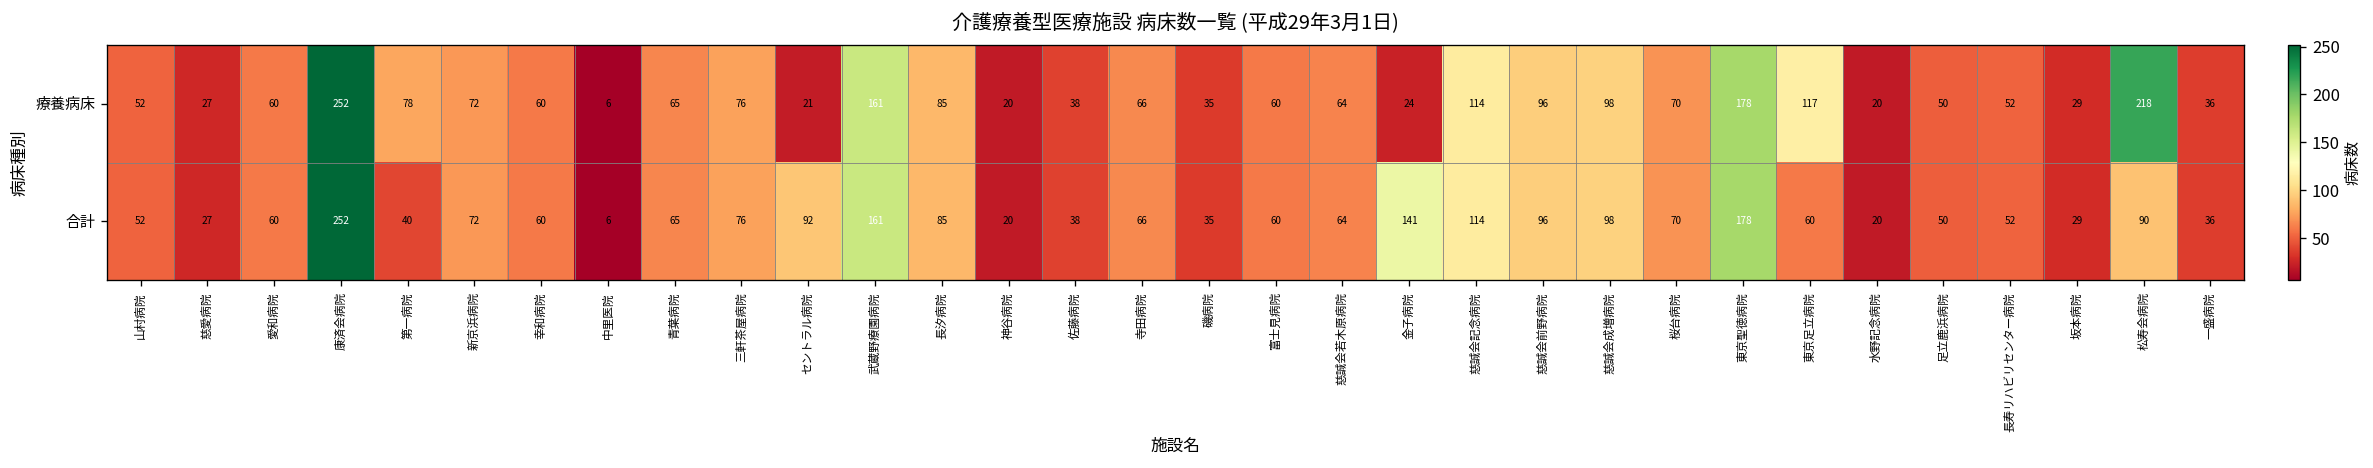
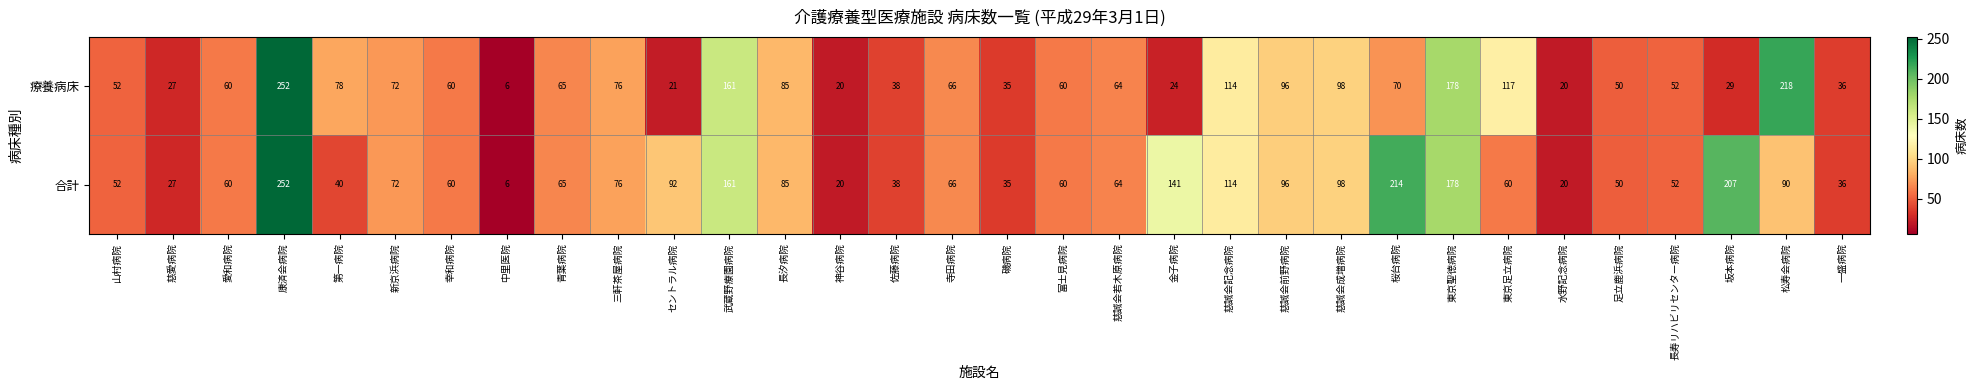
合計, 桜台病院: 70 -> 214
合計, 坂本病院: 29 -> 207
